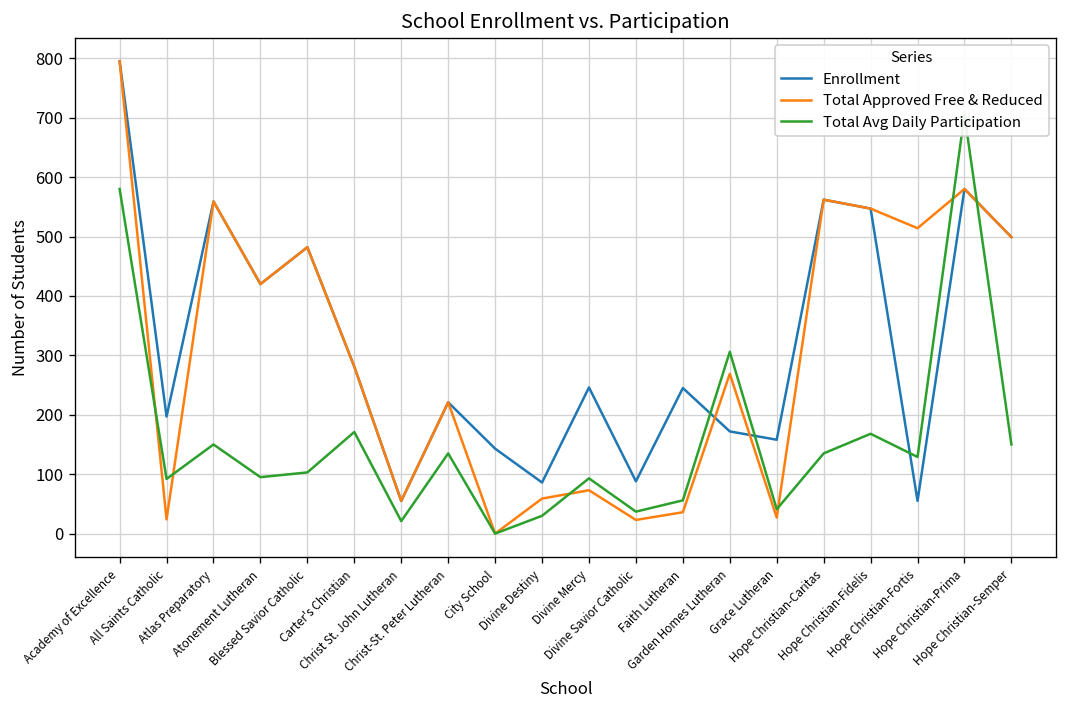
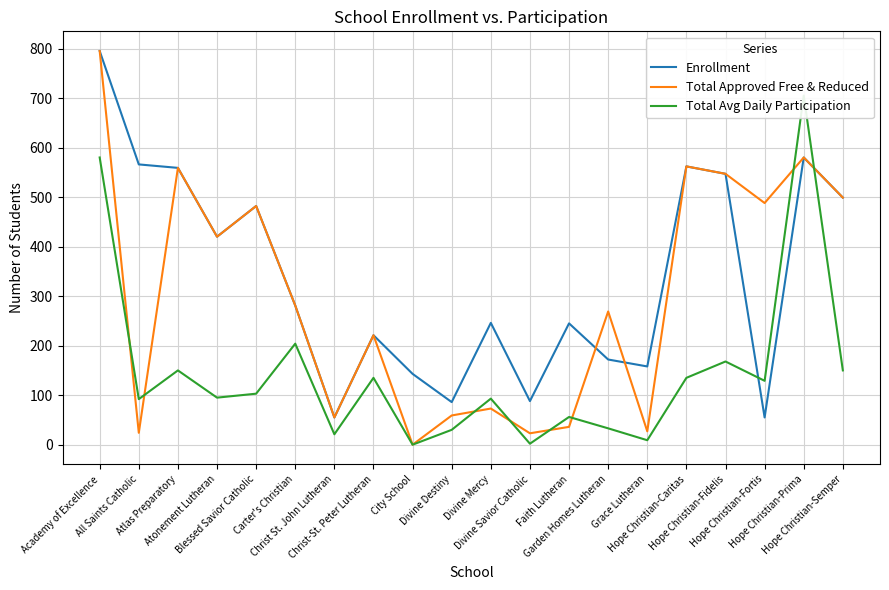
Enrollment, All Saints Catholic: 200 -> 570
Total Avg Daily Participation, Carter's Christian: 170 -> 200
Total Avg Daily Participation, Divine Savior Catholic: 40 -> 0
Total Avg Daily Participation, Garden Homes Lutheran: 310 -> 30
Total Avg Daily Participation, Grace Lutheran: 40 -> 10
Total Approved Free & Reduced, Hope Christian-Fortis: 510 -> 490
